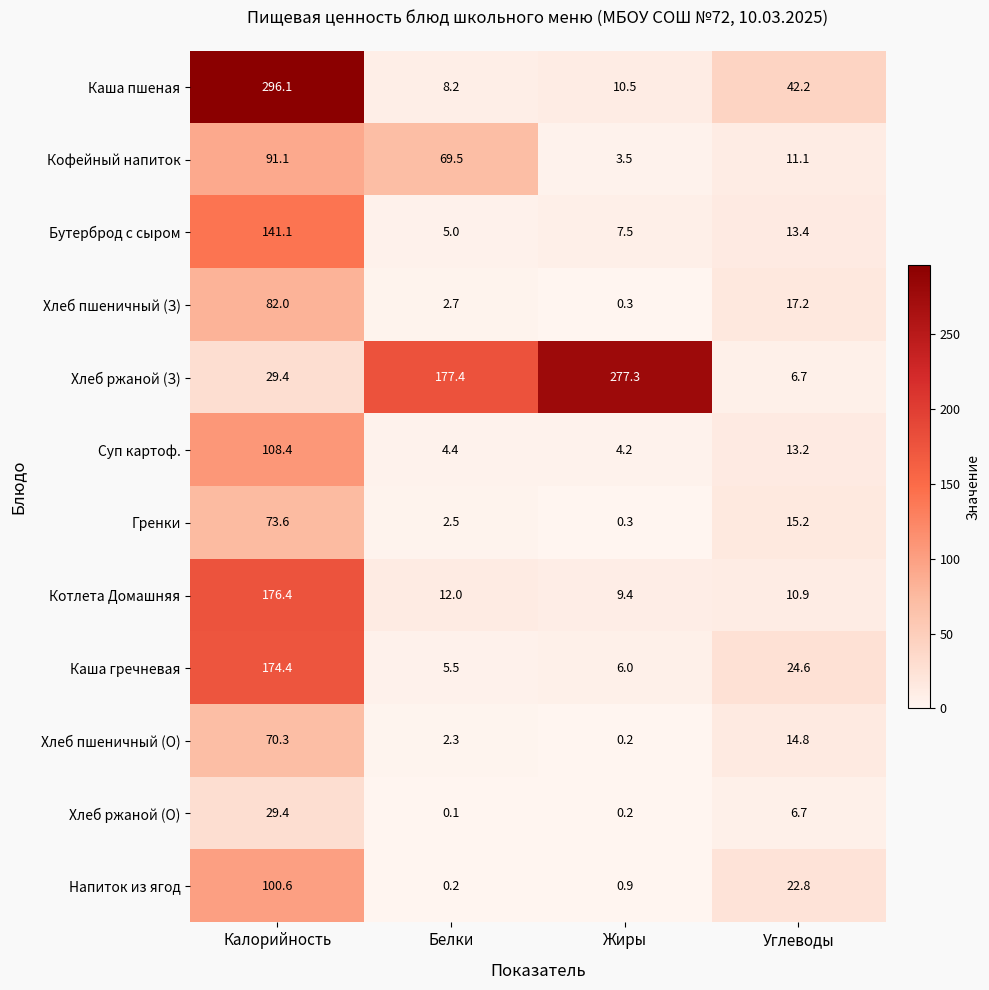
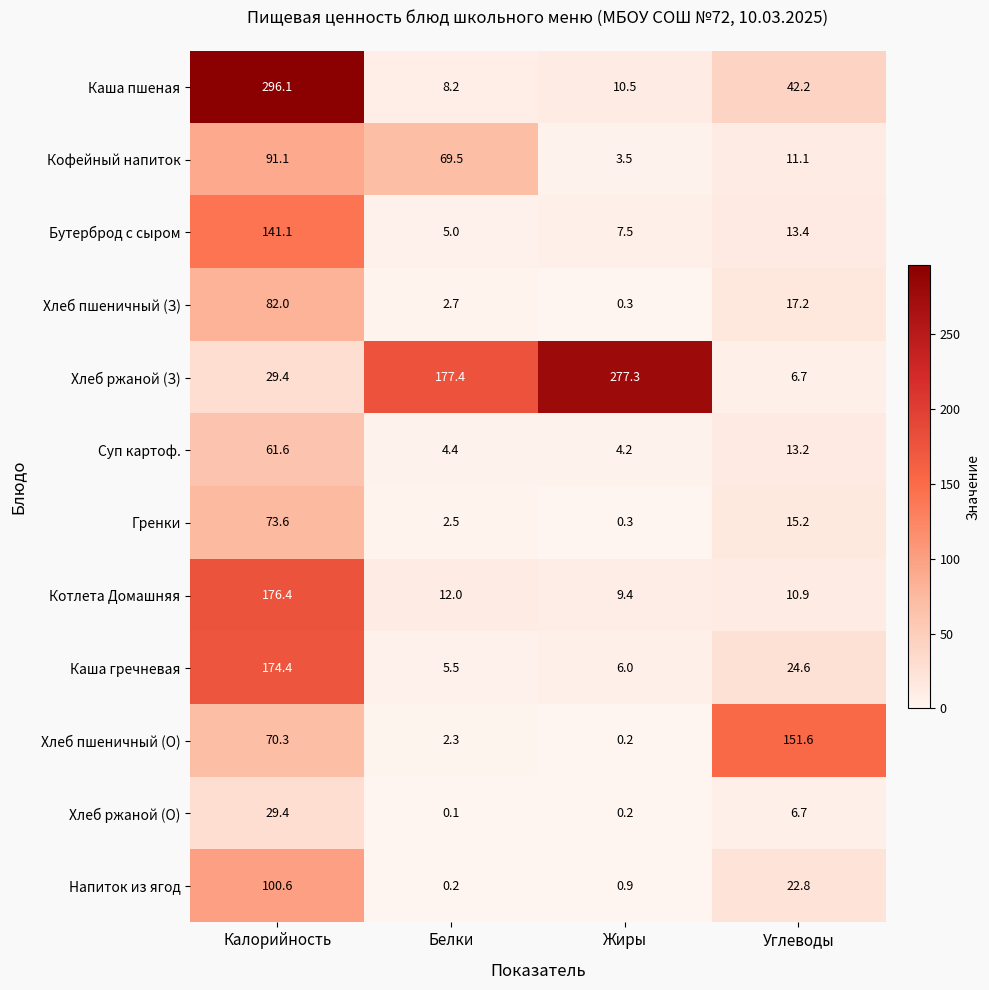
Суп картоф., Калорийность: 108.4 -> 61.6
Хлеб пшеничный (О), Углеводы: 14.8 -> 151.6
